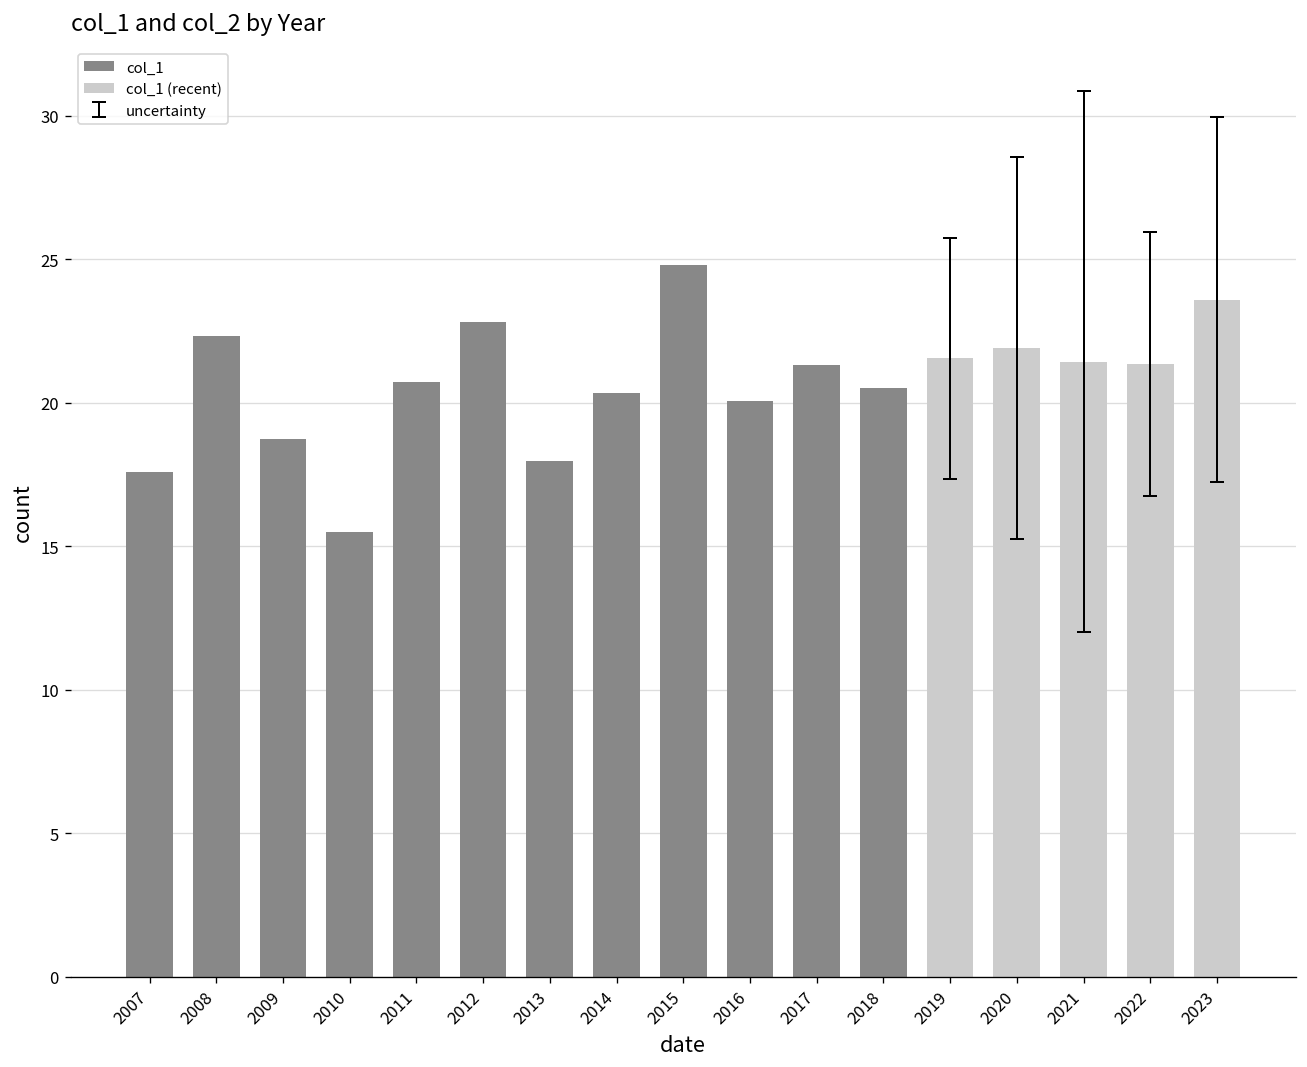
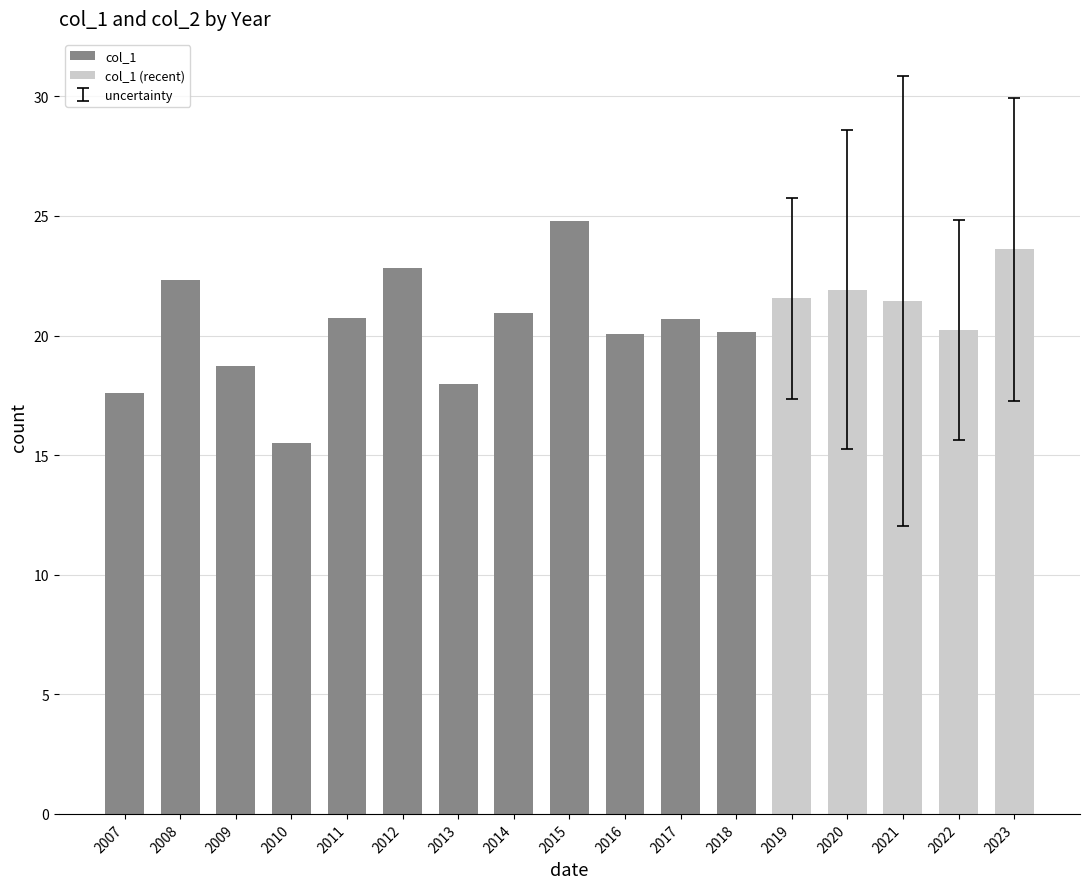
col_1, 2014: 20.3 -> 20.9
col_1, 2017: 21.3 -> 20.7
col_1, 2018: 20.5 -> 20.1
col_1 (recent), 2022: 21.4 -> 20.2
